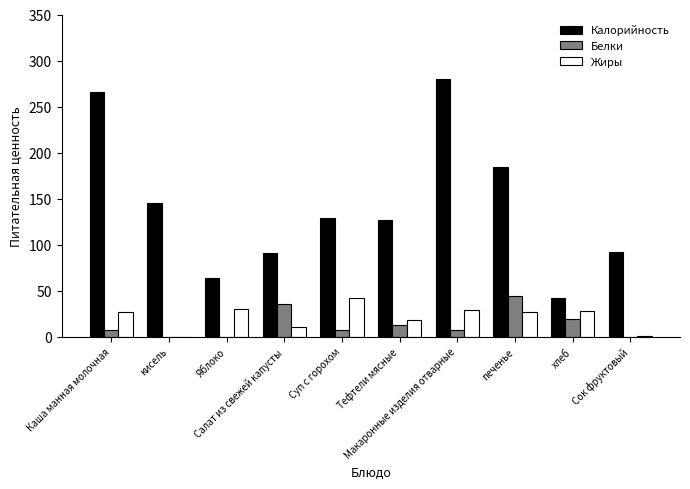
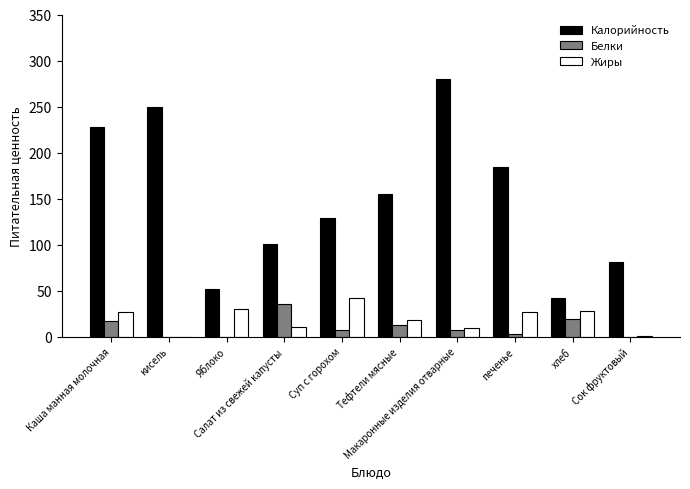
Калорийность, Каша манная молочная: 270 -> 230
Белки, Каша манная молочная: 10 -> 20
Калорийность, кисель: 150 -> 250
Калорийность, Яблоко: 60 -> 50
Калорийность, Салат из свежей капусты: 90 -> 100
Калорийность, Тефтели мясные: 130 -> 160
Жиры, Макаронные изделия отварные: 30 -> 10
Белки, печенье: 40 -> 0
Калорийность, Сок фруктовый: 90 -> 80
